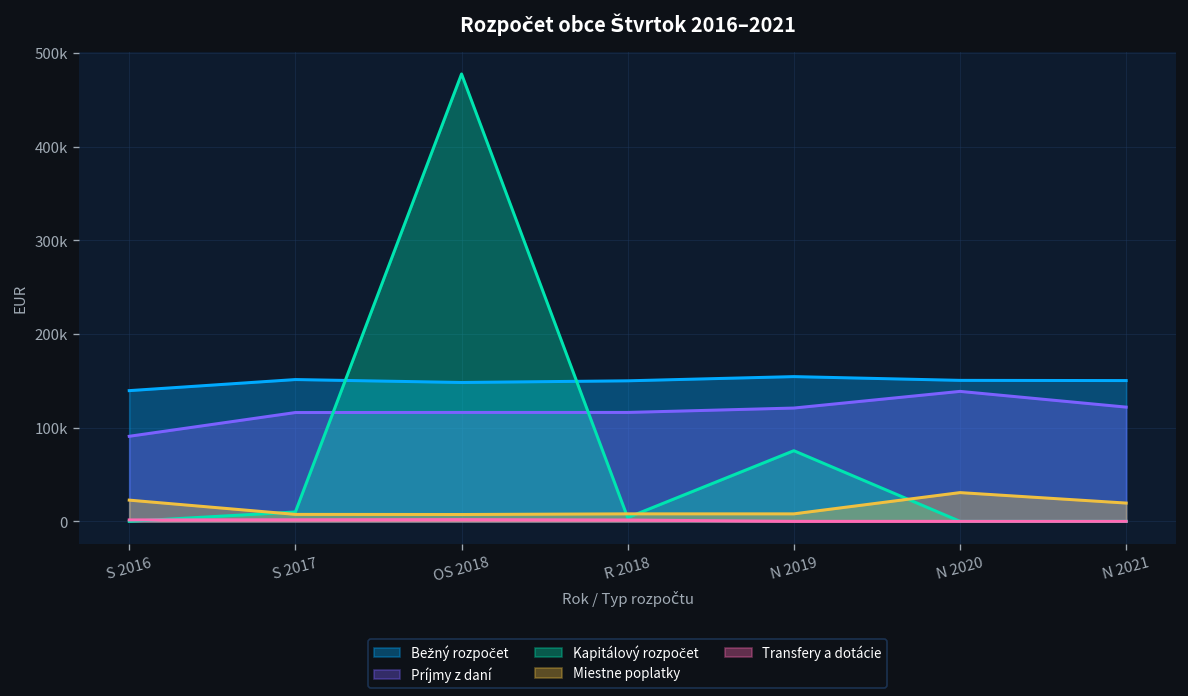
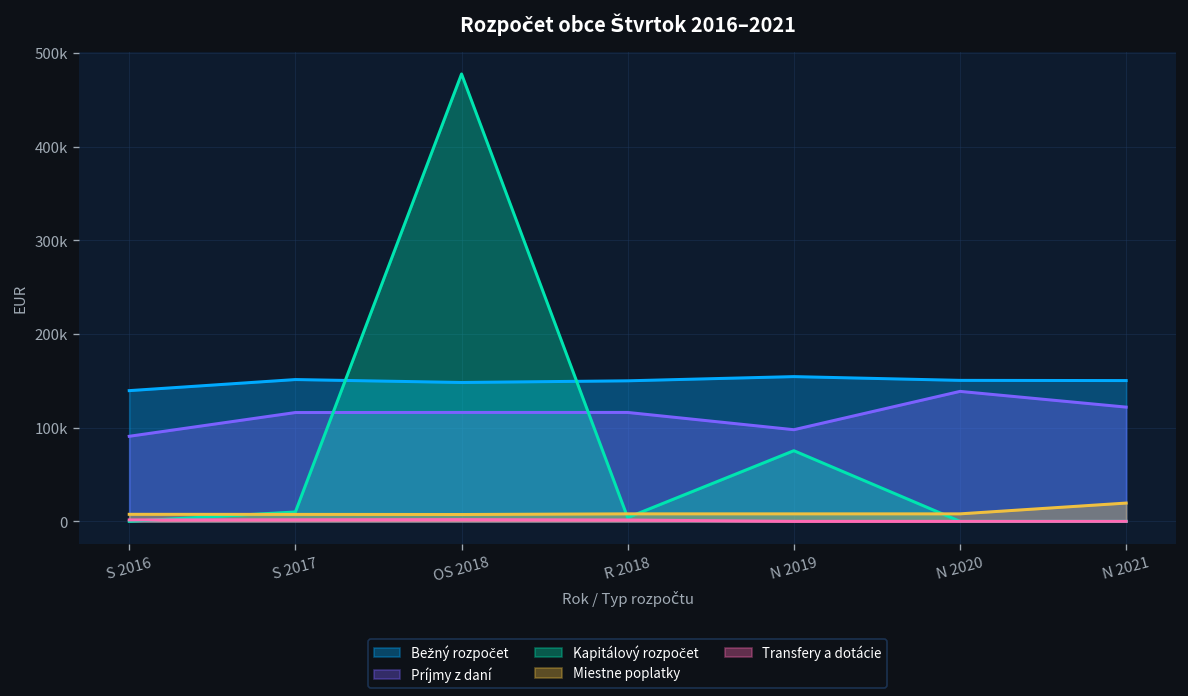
Miestne poplatky, S 2016: 20000 -> 10000
Príjmy z daní, N 2019: 120000 -> 100000
Miestne poplatky, N 2020: 30000 -> 10000
